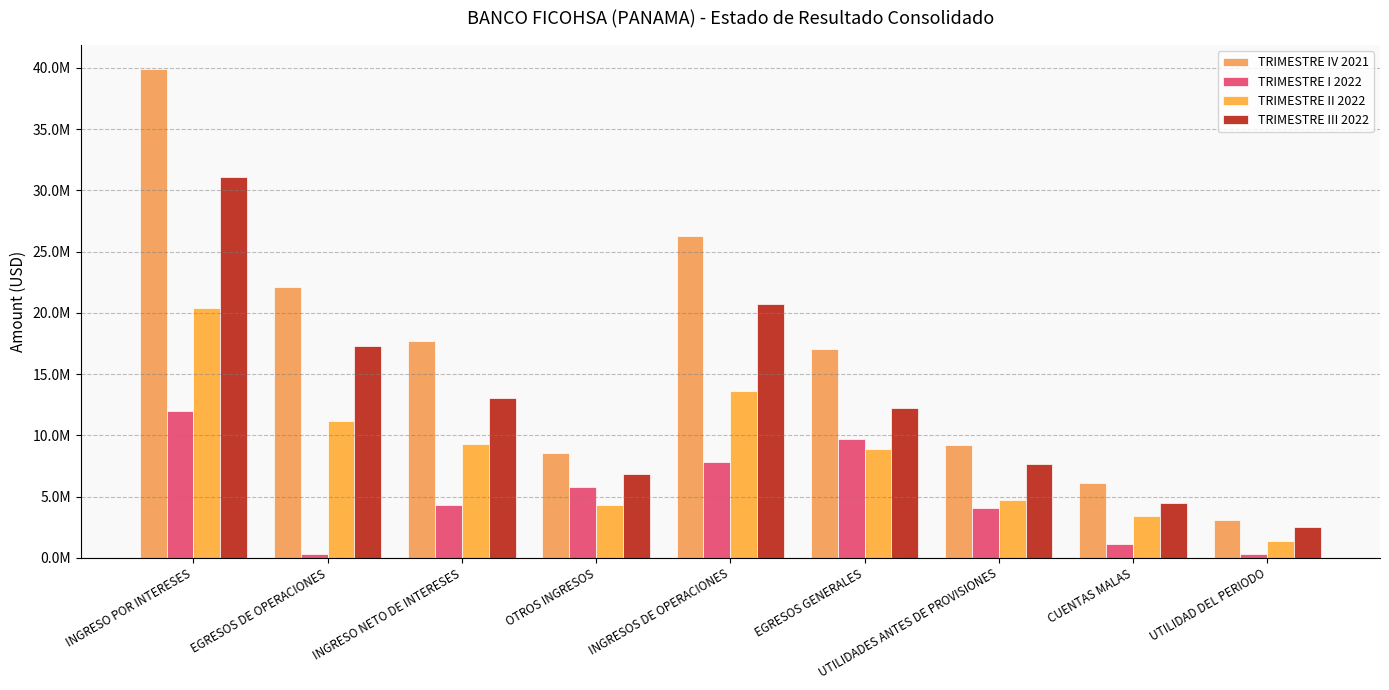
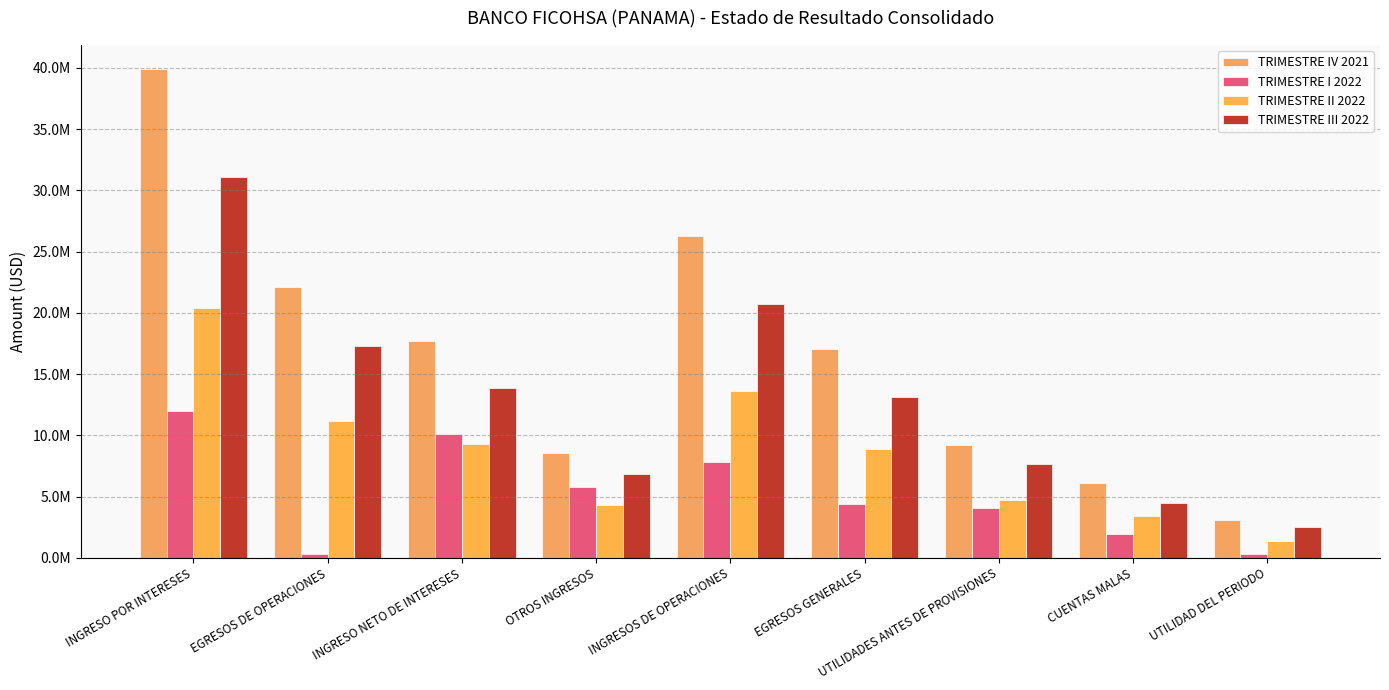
TRIMESTRE I 2022, INGRESO NETO DE INTERESES: 4300000 -> 10100000
TRIMESTRE III 2022, INGRESO NETO DE INTERESES: 13100000 -> 13900000
TRIMESTRE I 2022, EGRESOS GENERALES: 9700000 -> 4400000
TRIMESTRE III 2022, EGRESOS GENERALES: 12200000 -> 13100000
TRIMESTRE I 2022, CUENTAS MALAS: 1100000 -> 1900000
